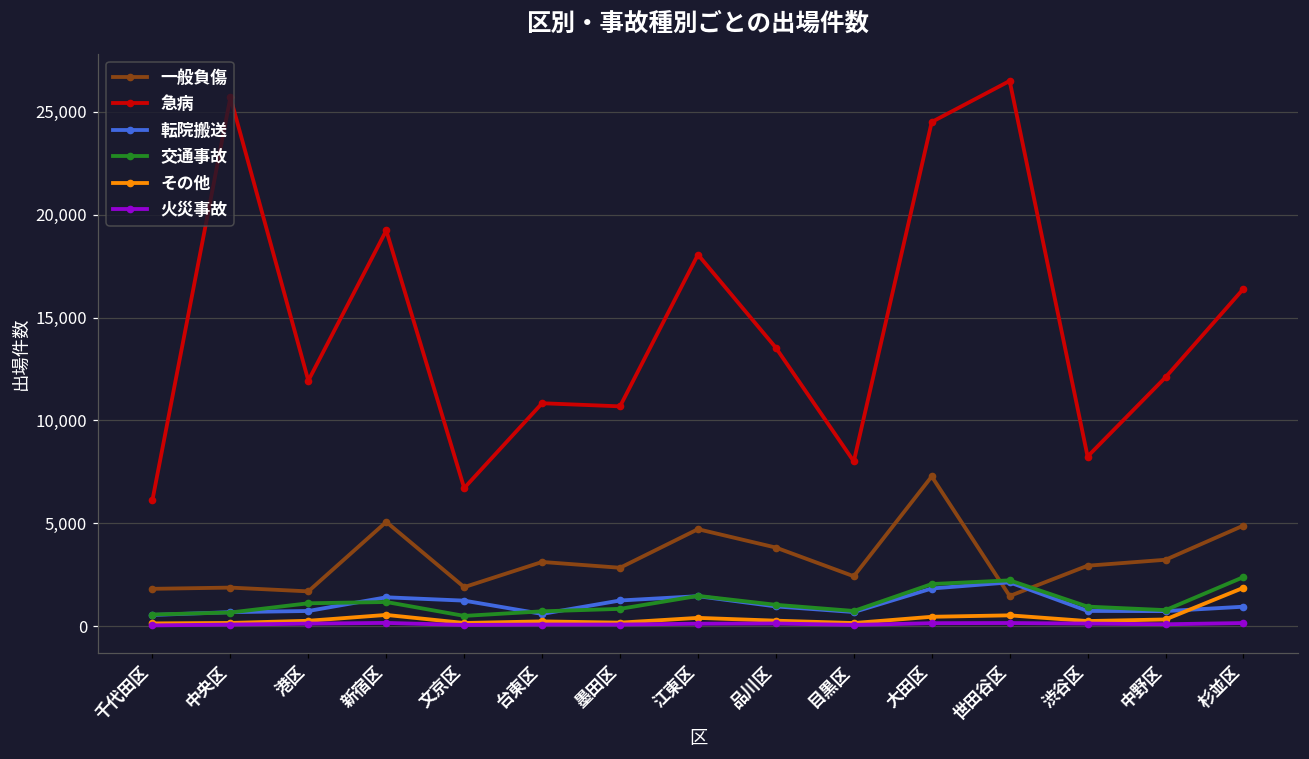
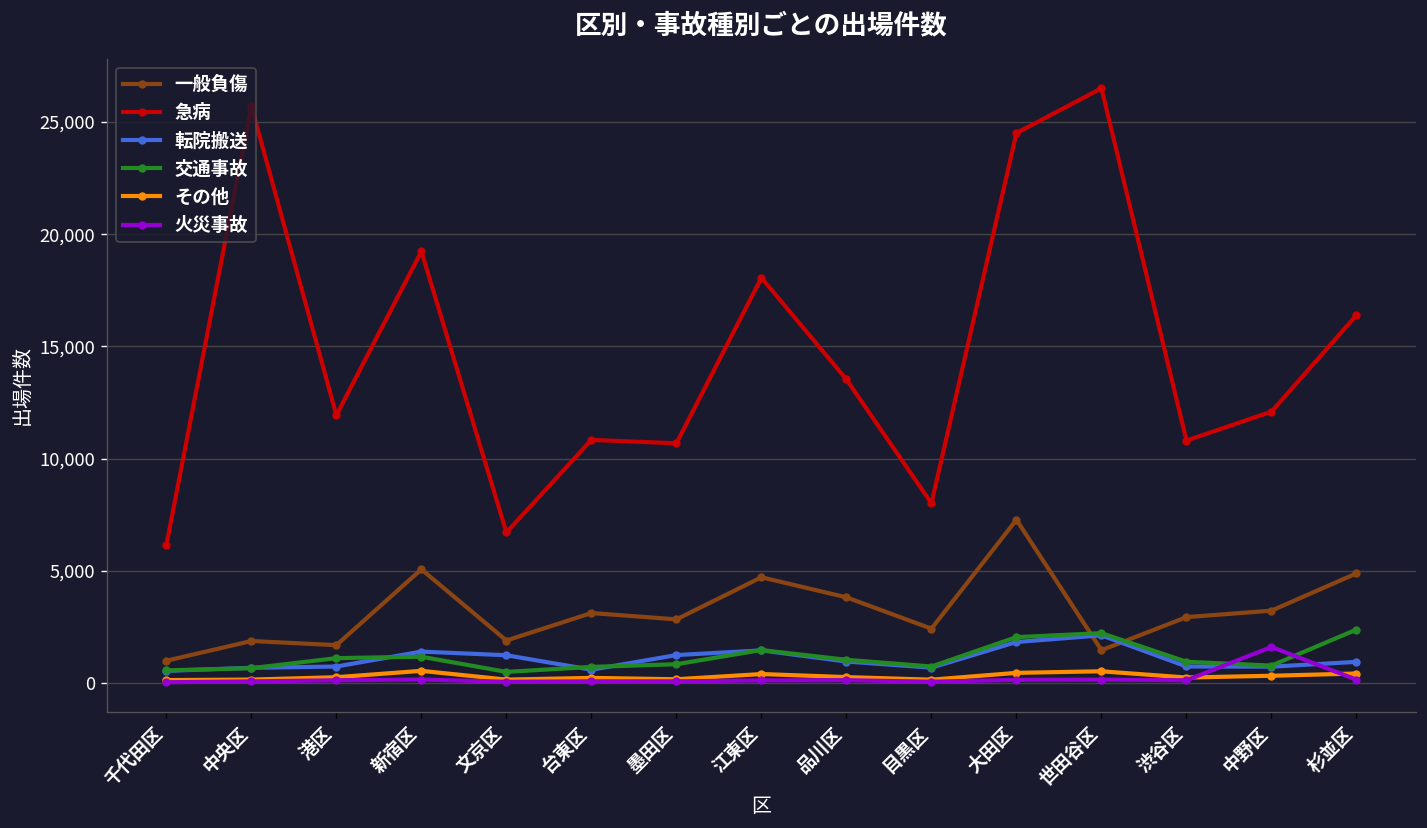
一般負傷, 千代田区: 1,800 -> 1,000
急病, 渋谷区: 8,200 -> 10,800
火災事故, 中野区: 100 -> 1,600
その他, 杉並区: 1,900 -> 400
